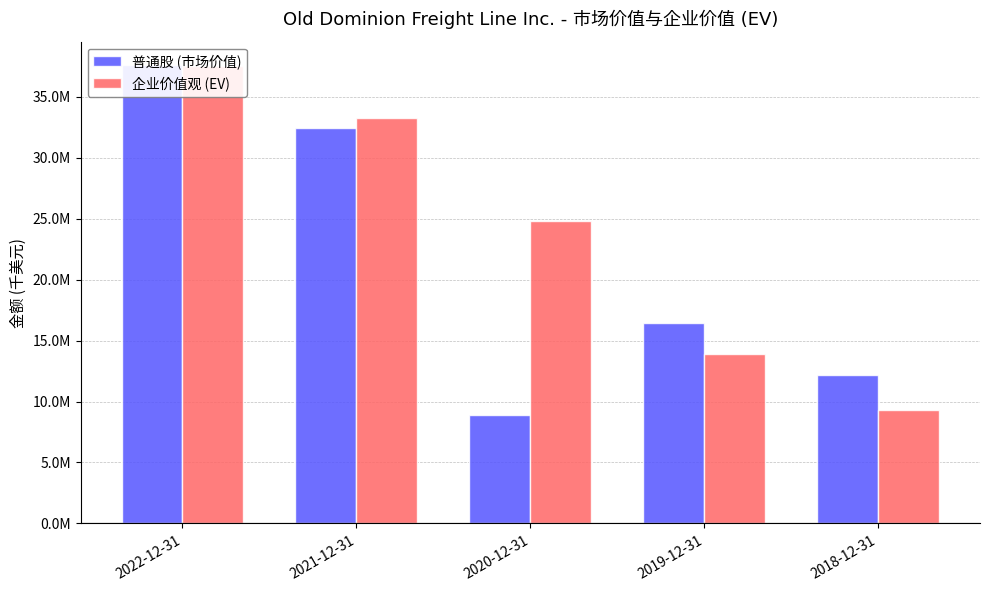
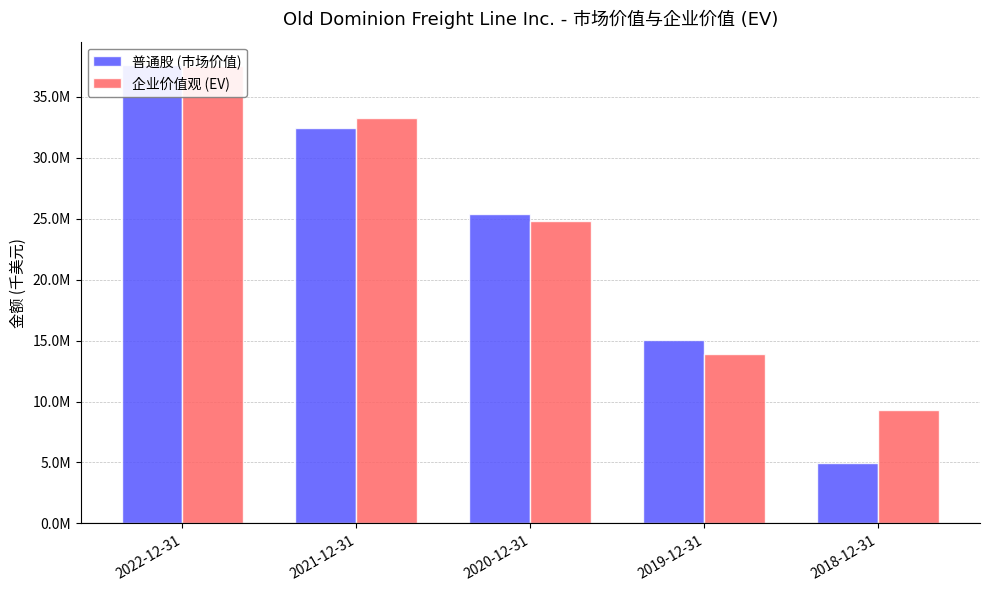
普通股 (市场价值), 2020-12-31: 8900000 -> 25400000
普通股 (市场价值), 2019-12-31: 16400000 -> 15000000
普通股 (市场价值), 2018-12-31: 12200000 -> 5000000
